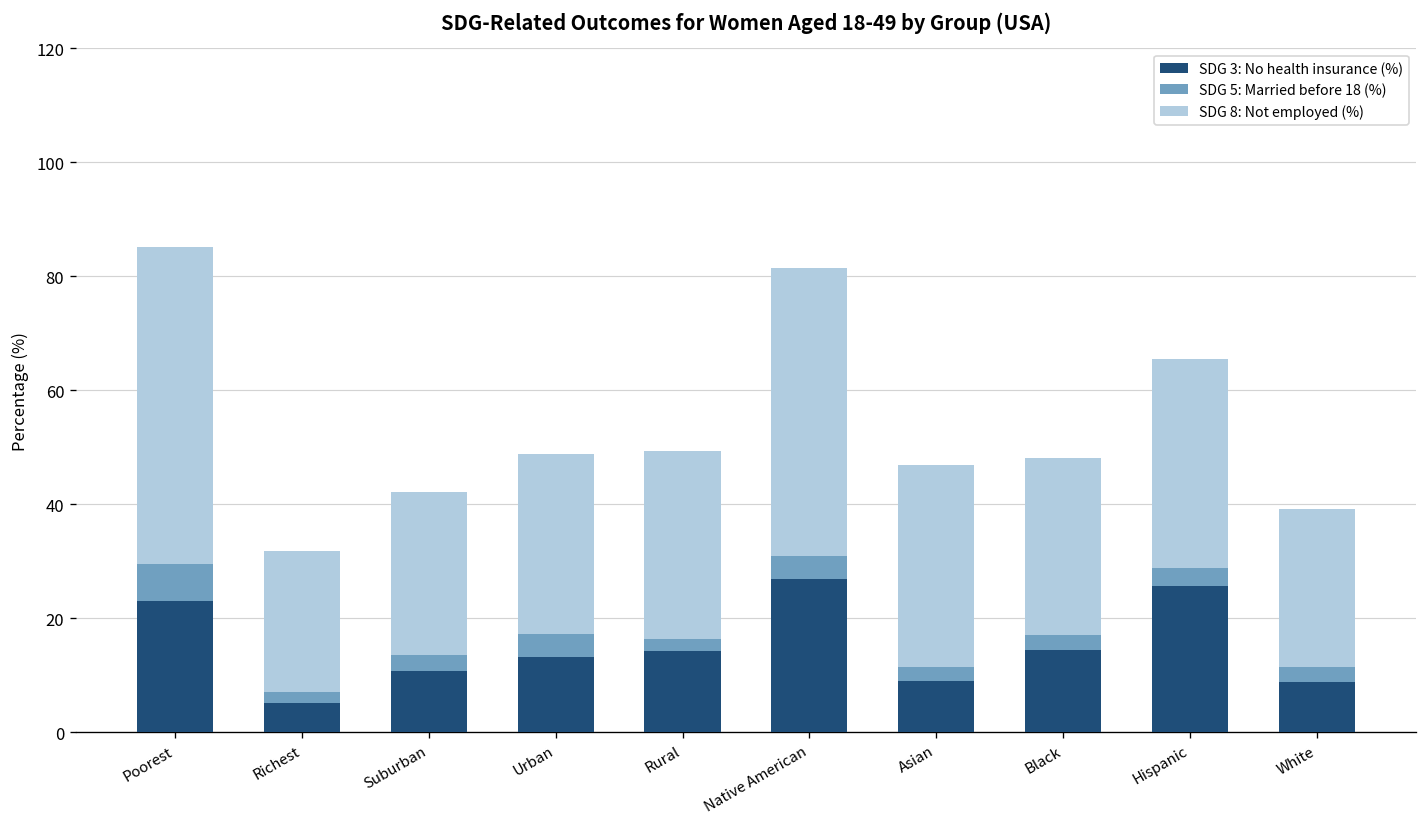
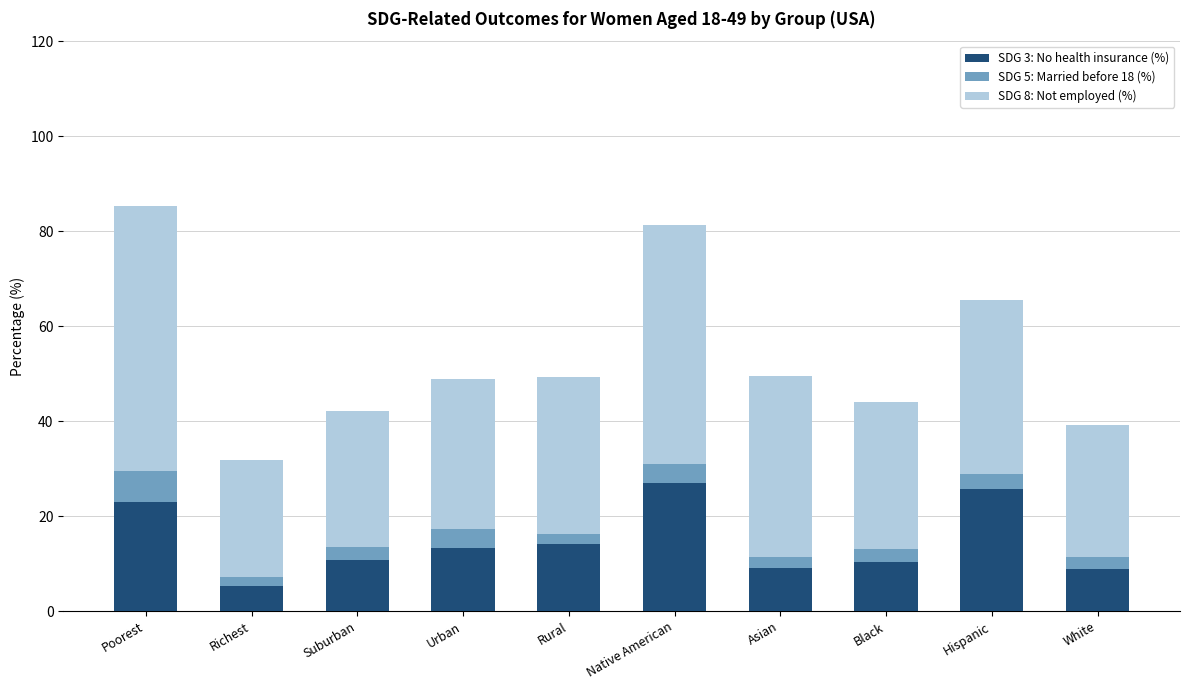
SDG 8: Not employed (%), Asian: 36 -> 38
SDG 3: No health insurance (%), Black: 14 -> 10
